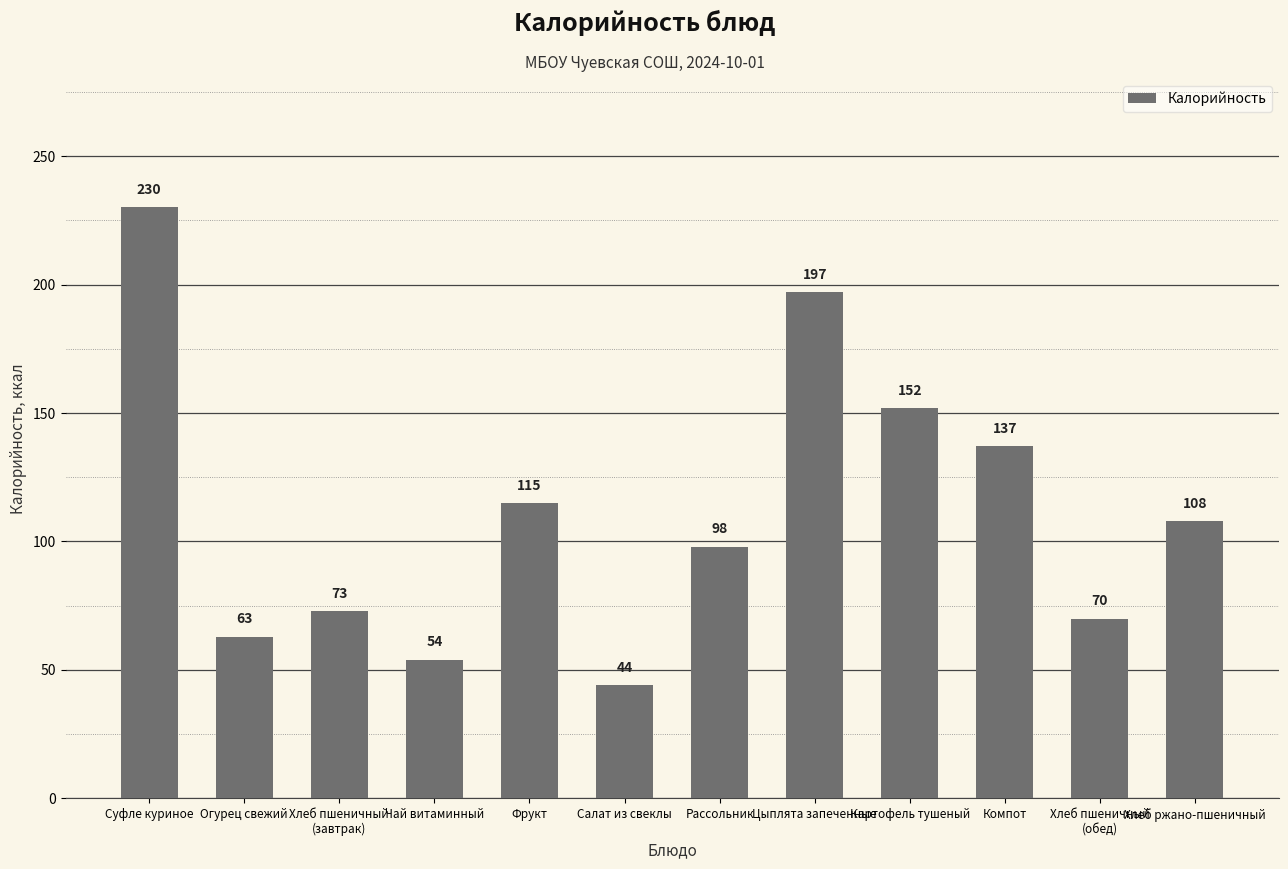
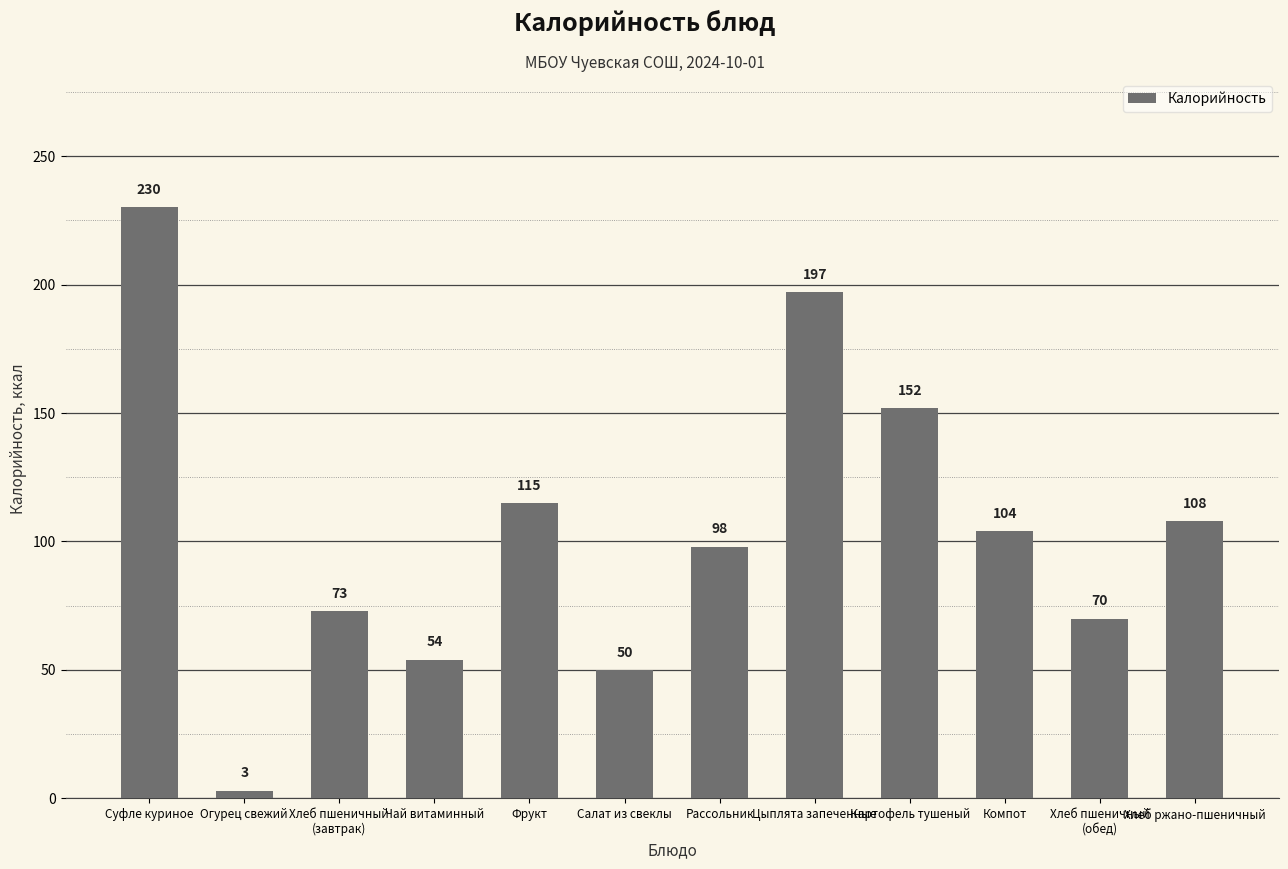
Огурец свежий: 63 -> 3
Салат из свеклы: 44 -> 50
Компот: 137 -> 104
